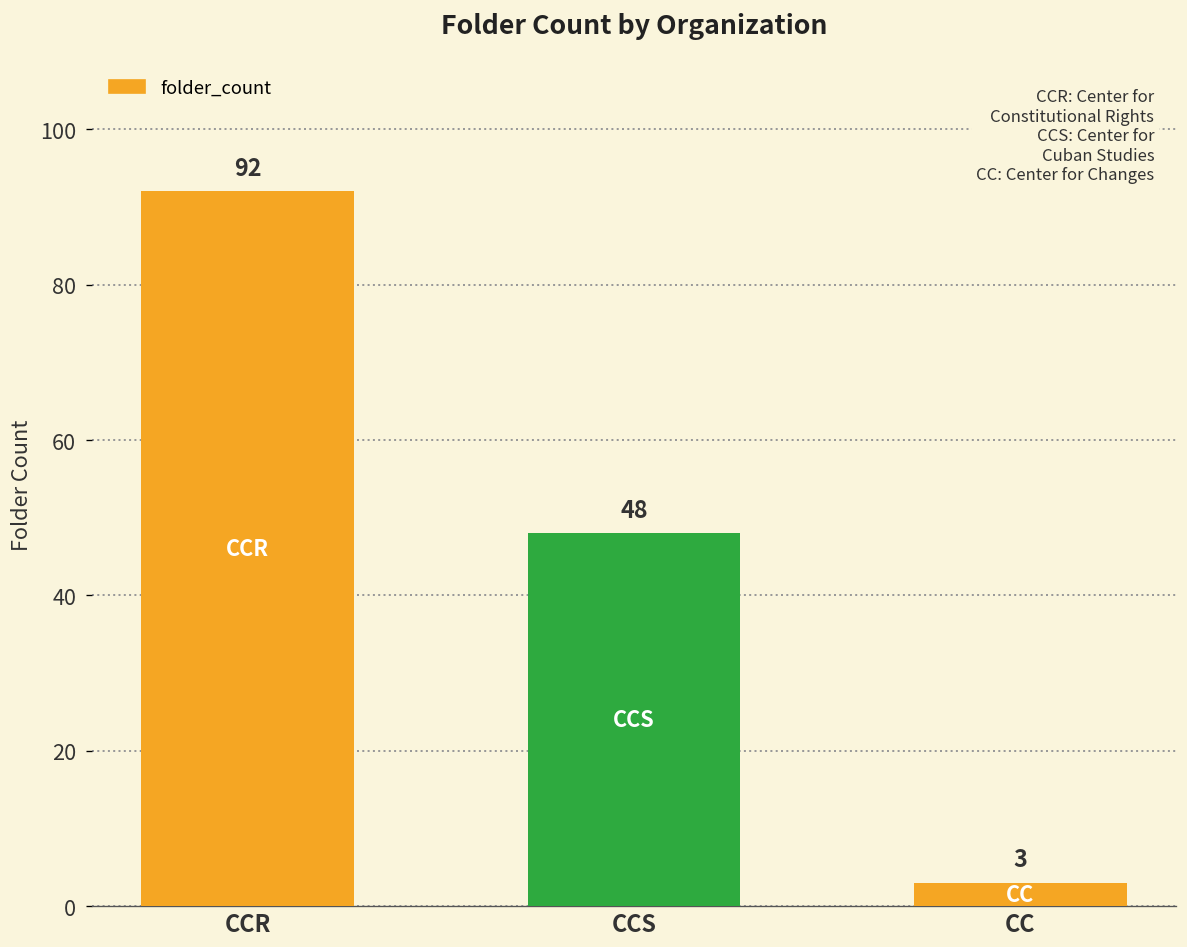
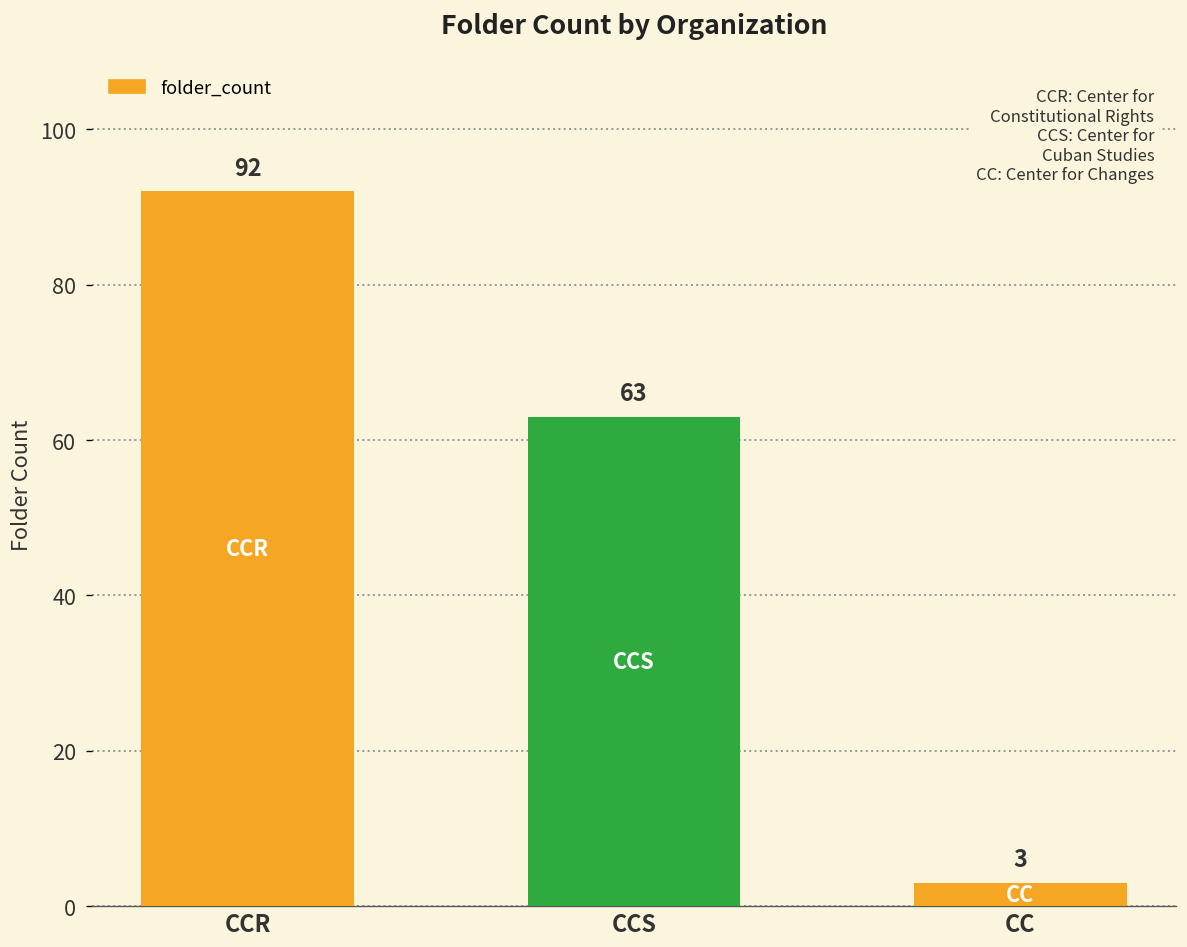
CCS: 48 -> 63
